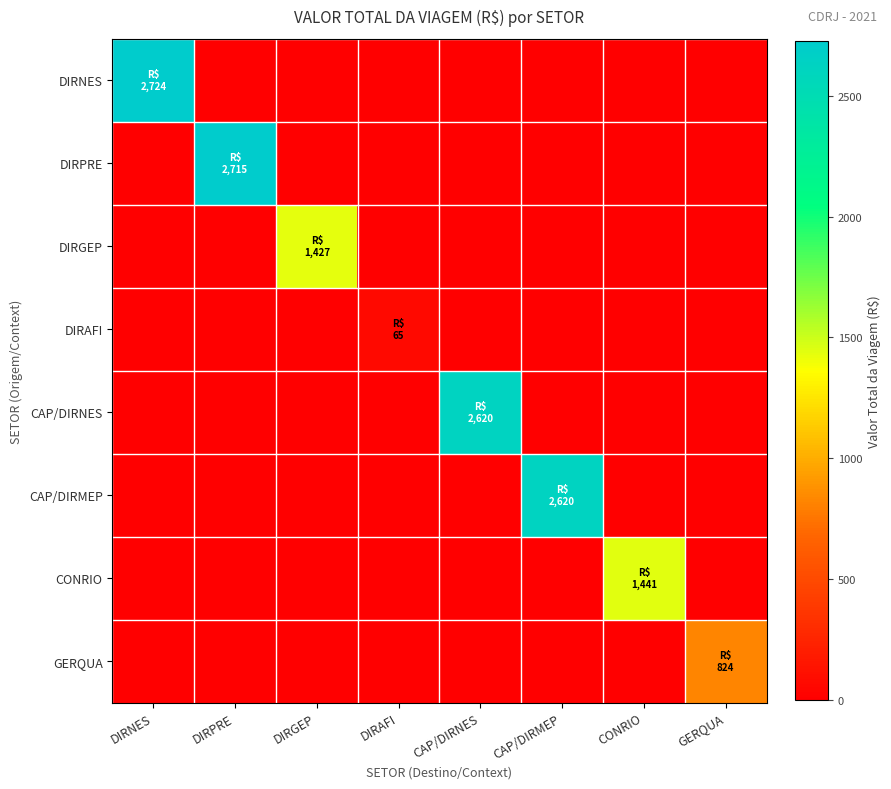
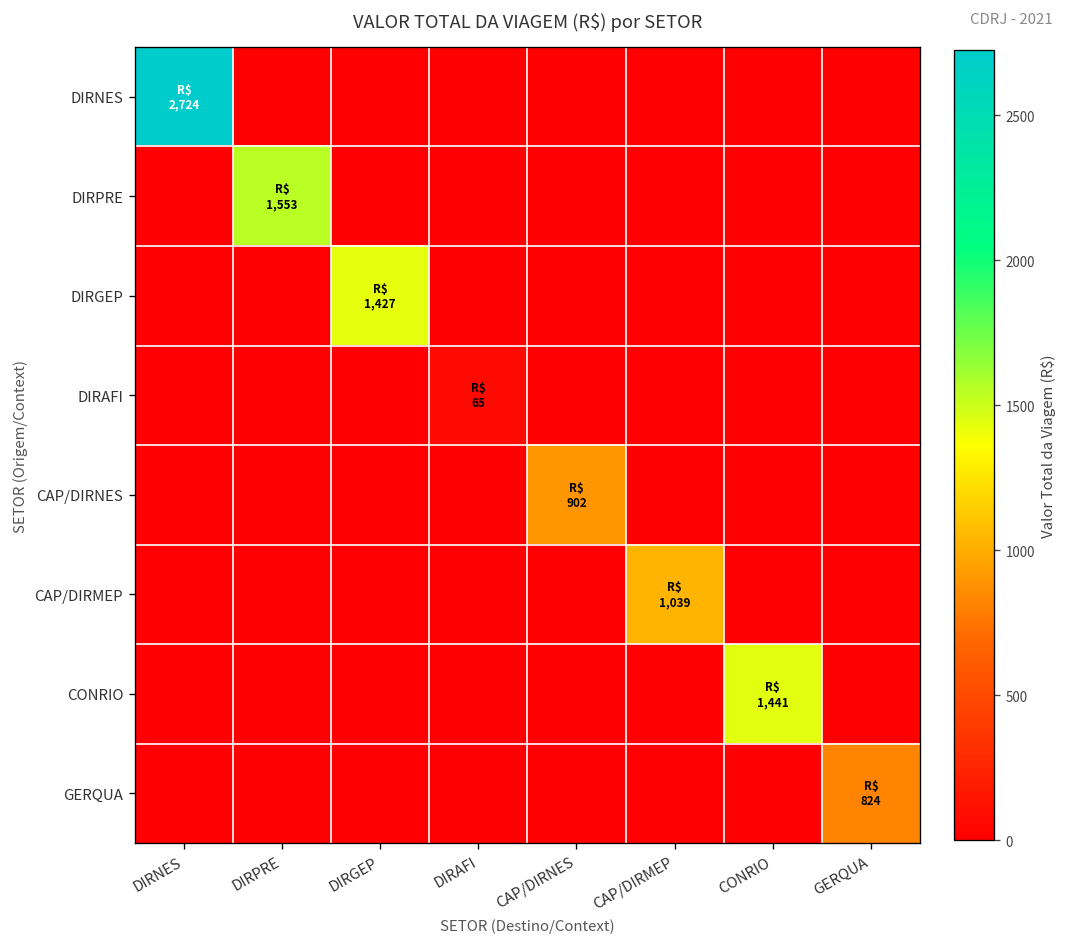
DIRPRE, DIRPRE: 2,715 -> 1,553
CAP/DIRNES, CAP/DIRNES: 2,620 -> 902
CAP/DIRMEP, CAP/DIRMEP: 2,620 -> 1,039
